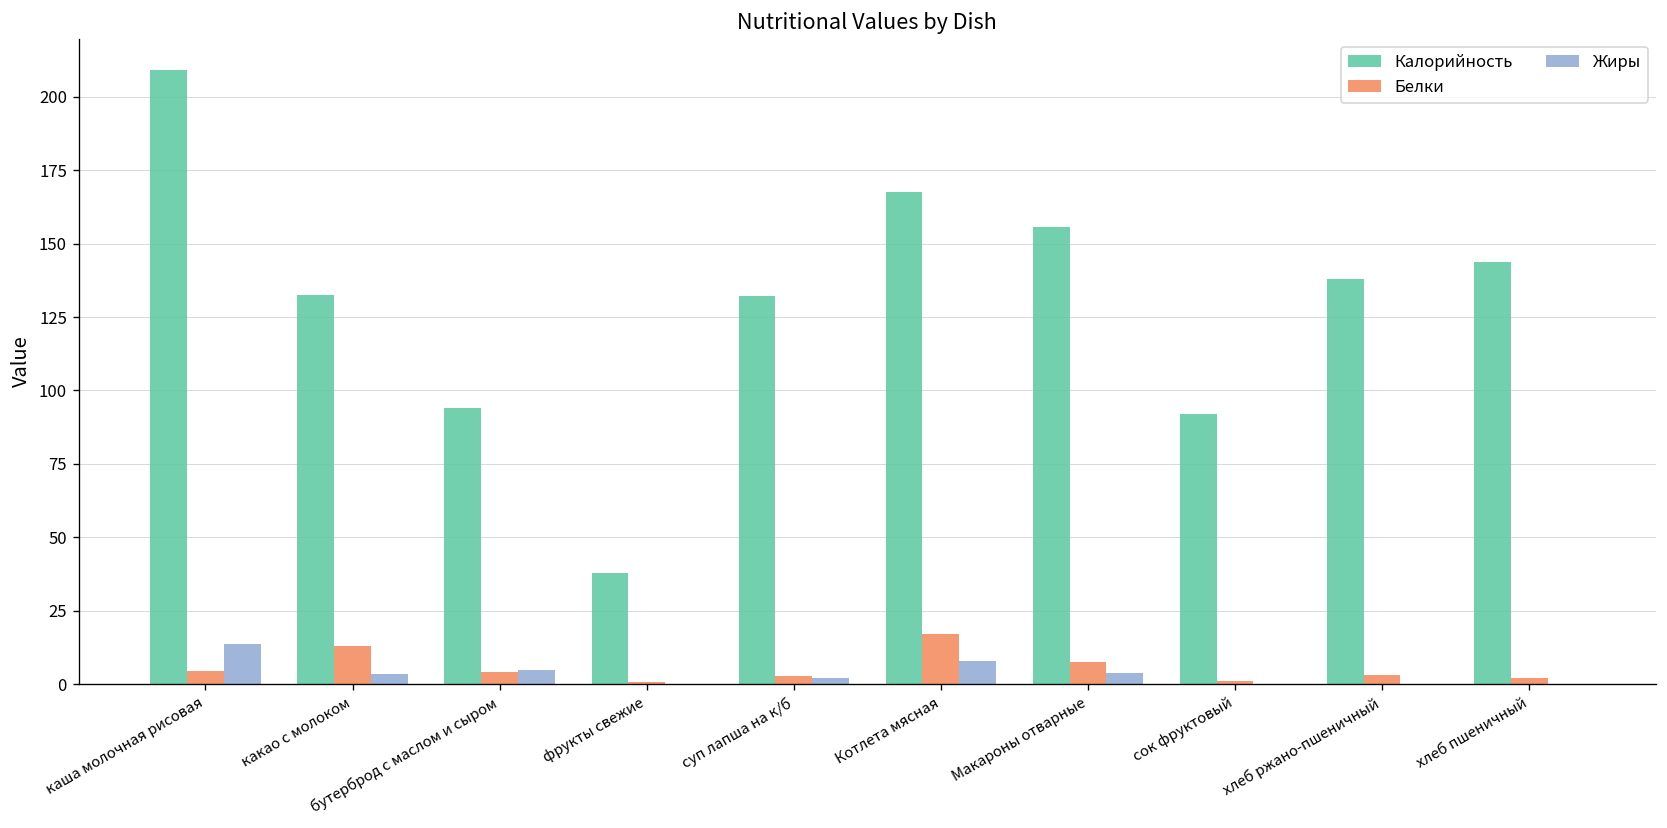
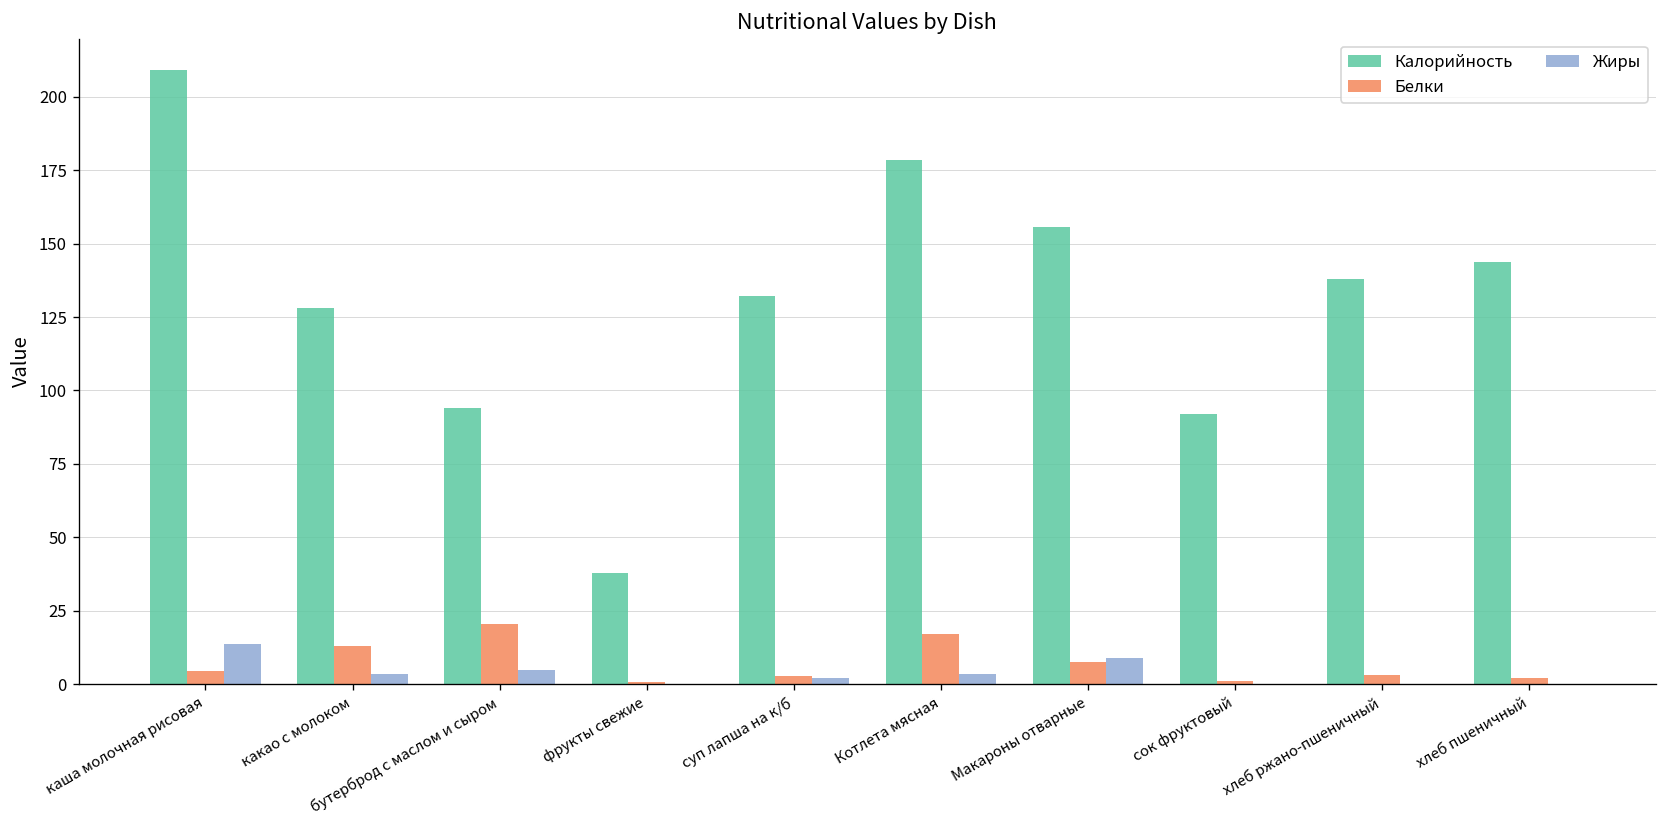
Калорийность, какао с молоком: 133 -> 128
Белки, бутерброд с маслом и сыром: 4 -> 21
Калорийность, Котлета мясная: 168 -> 178
Жиры, Котлета мясная: 8 -> 3
Жиры, Макароны отварные: 4 -> 9
